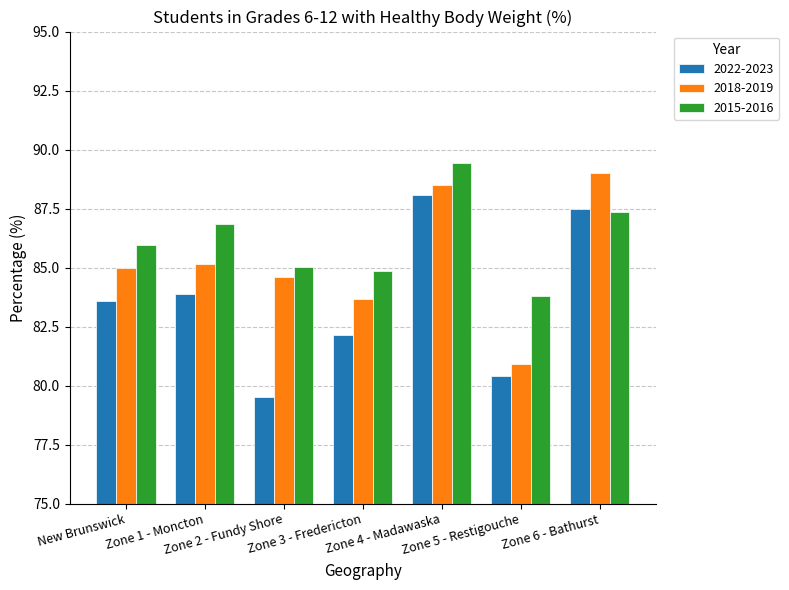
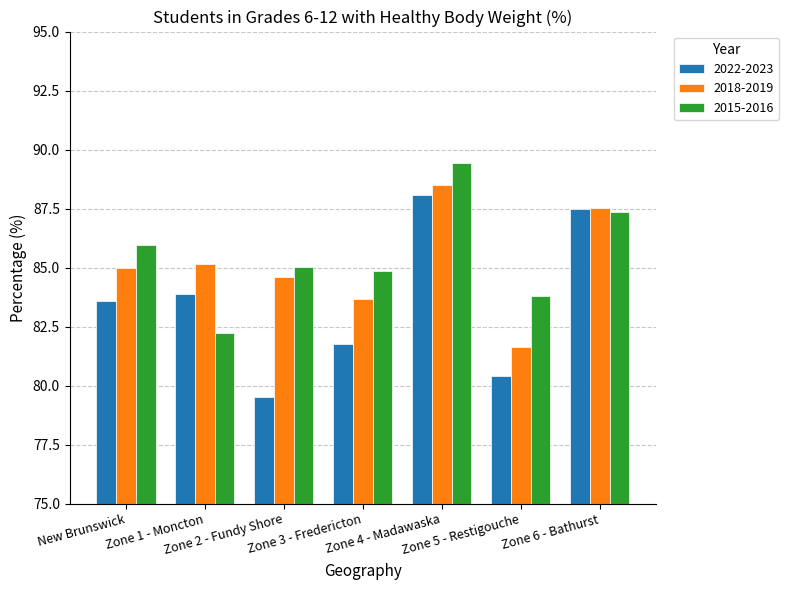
2015-2016, Zone 1 - Moncton: 86.8 -> 82.2
2022-2023, Zone 3 - Fredericton: 82.1 -> 81.7
2018-2019, Zone 5 - Restigouche: 80.9 -> 81.6
2018-2019, Zone 6 - Bathurst: 89.0 -> 87.5
